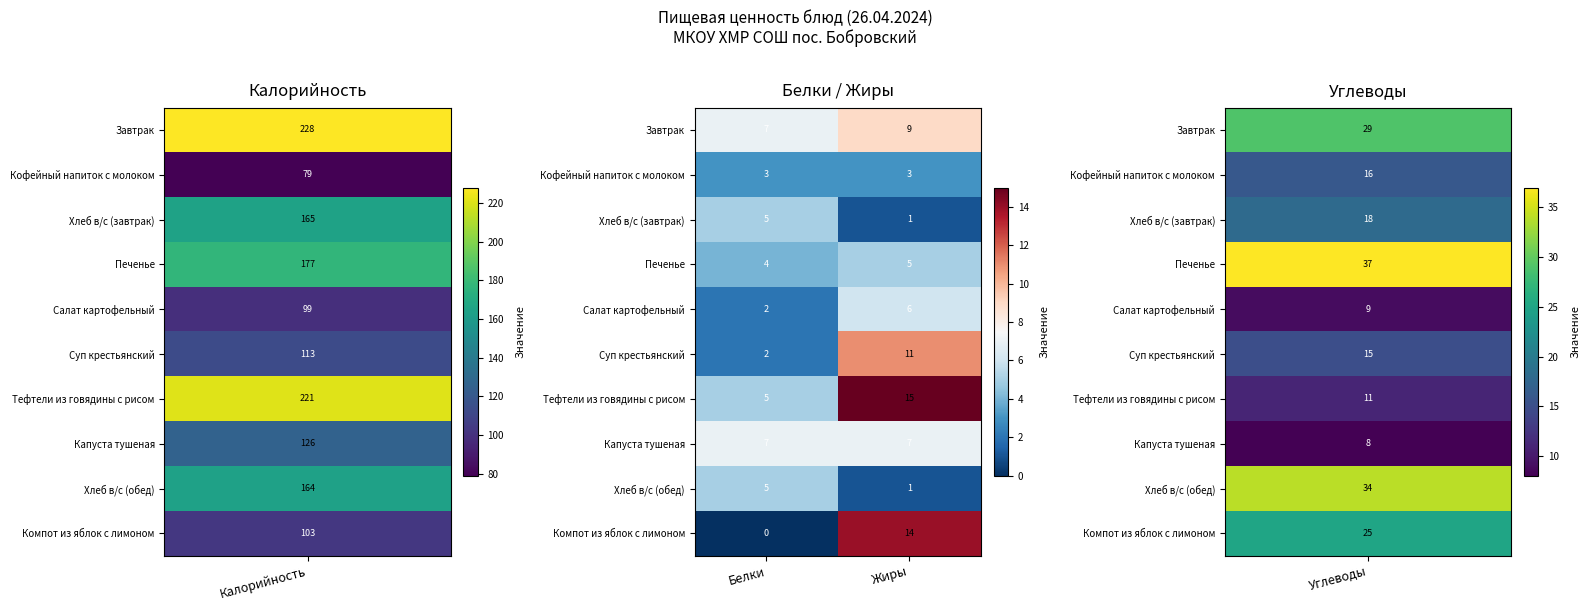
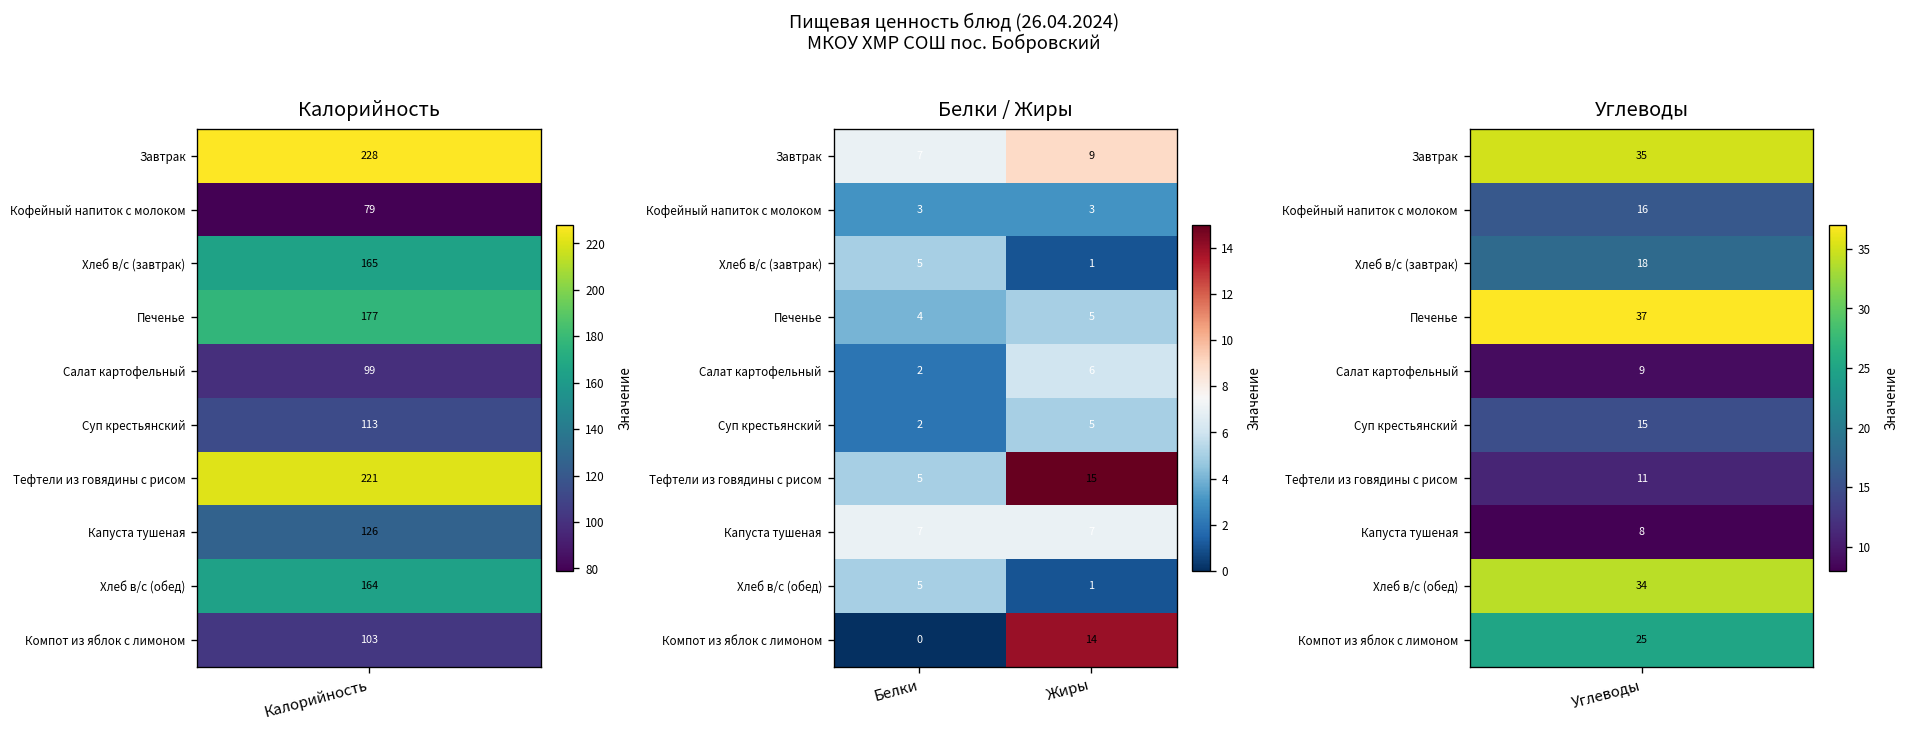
Белки / Жиры, Суп крестьянский, Жиры: 11 -> 5
Углеводы, Завтрак, Углеводы: 29 -> 35
